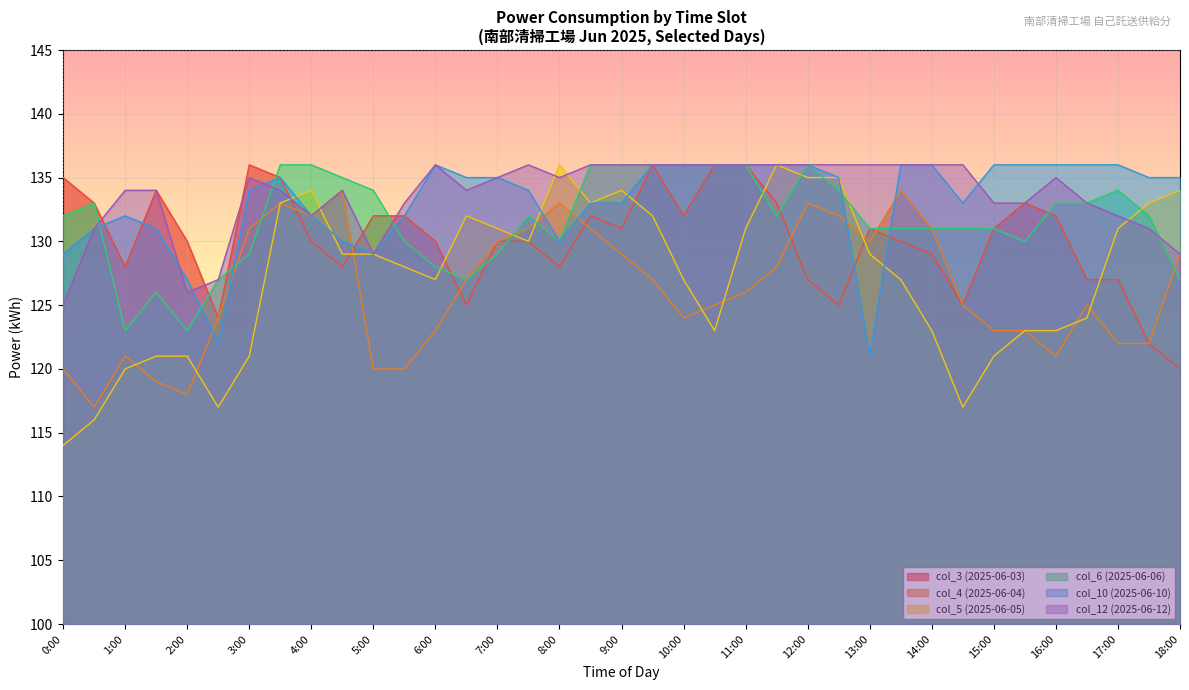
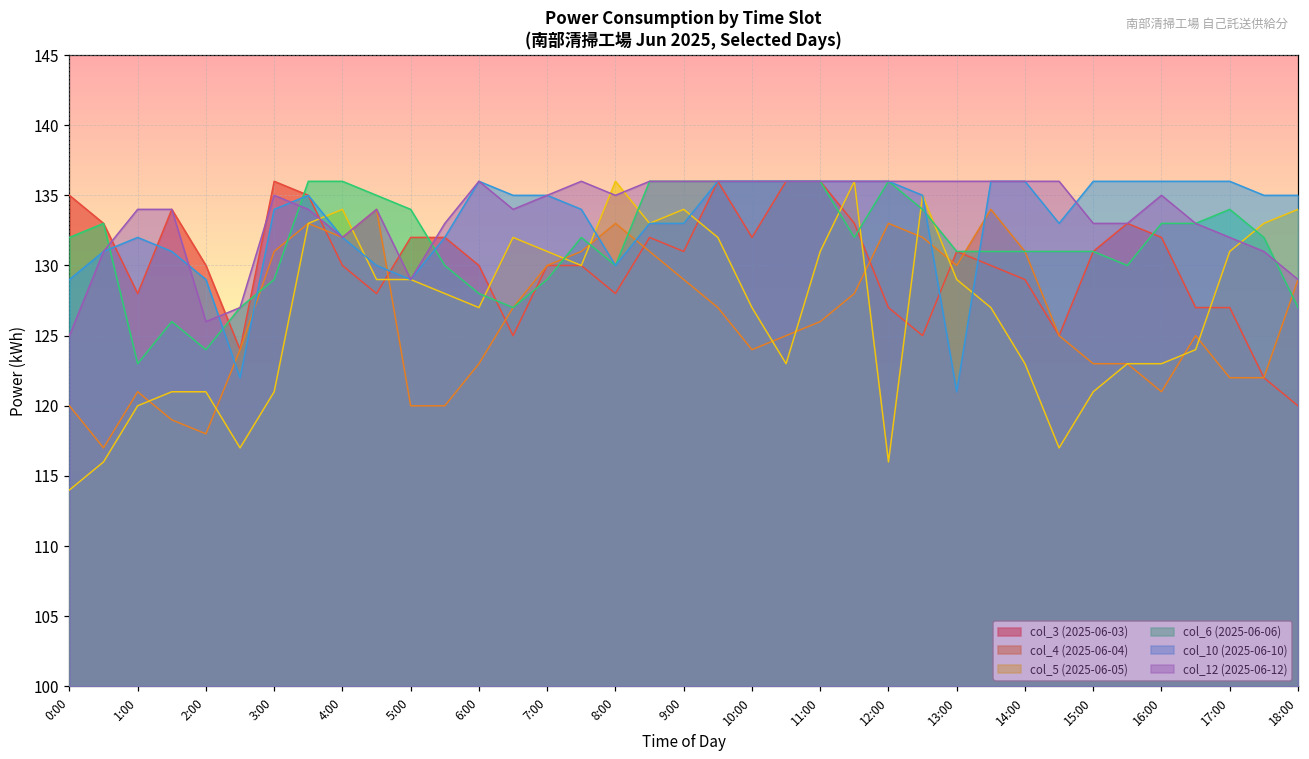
col_6 (2025-06-06), 2:00: 123 -> 124
col_10 (2025-06-10), 2:00: 127 -> 129
col_5 (2025-06-05), 12:00: 135 -> 116
